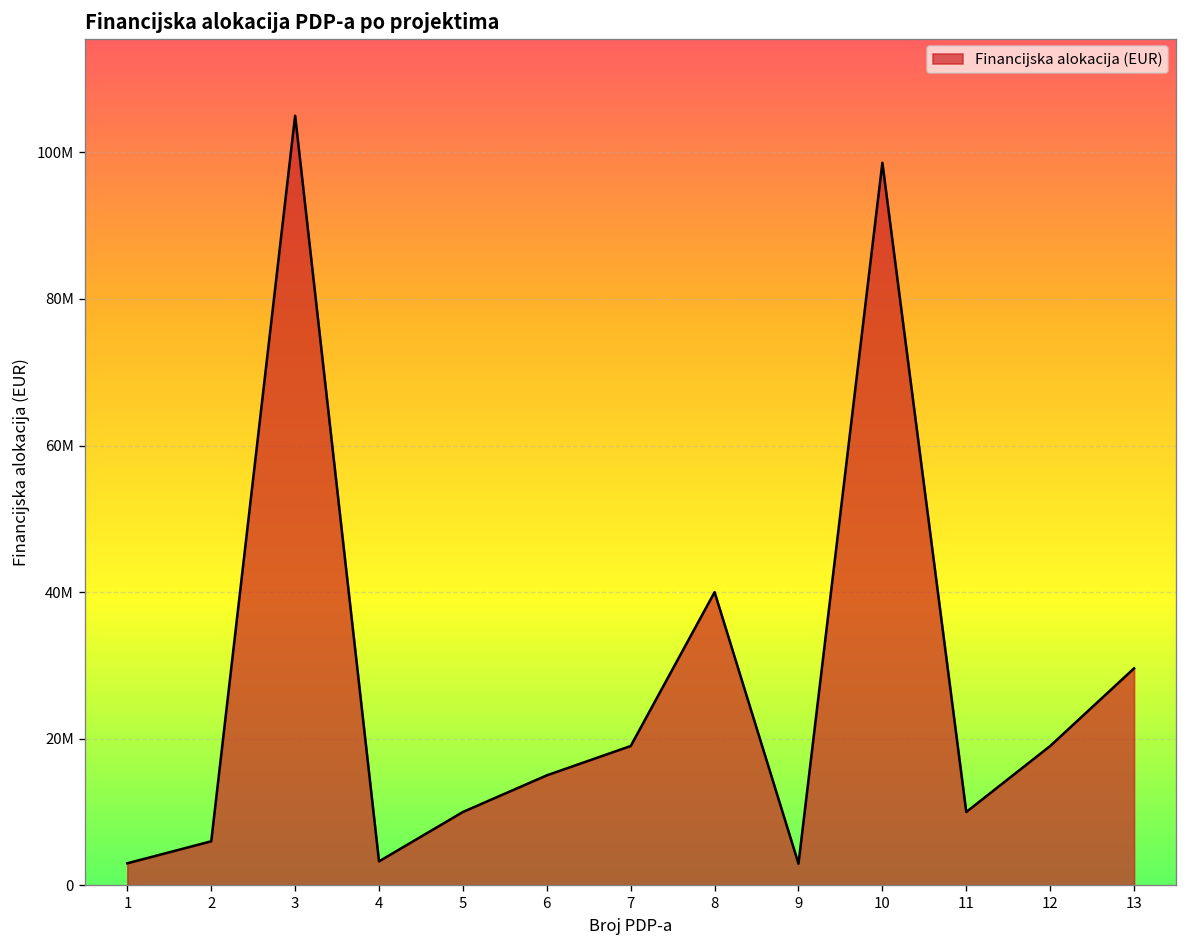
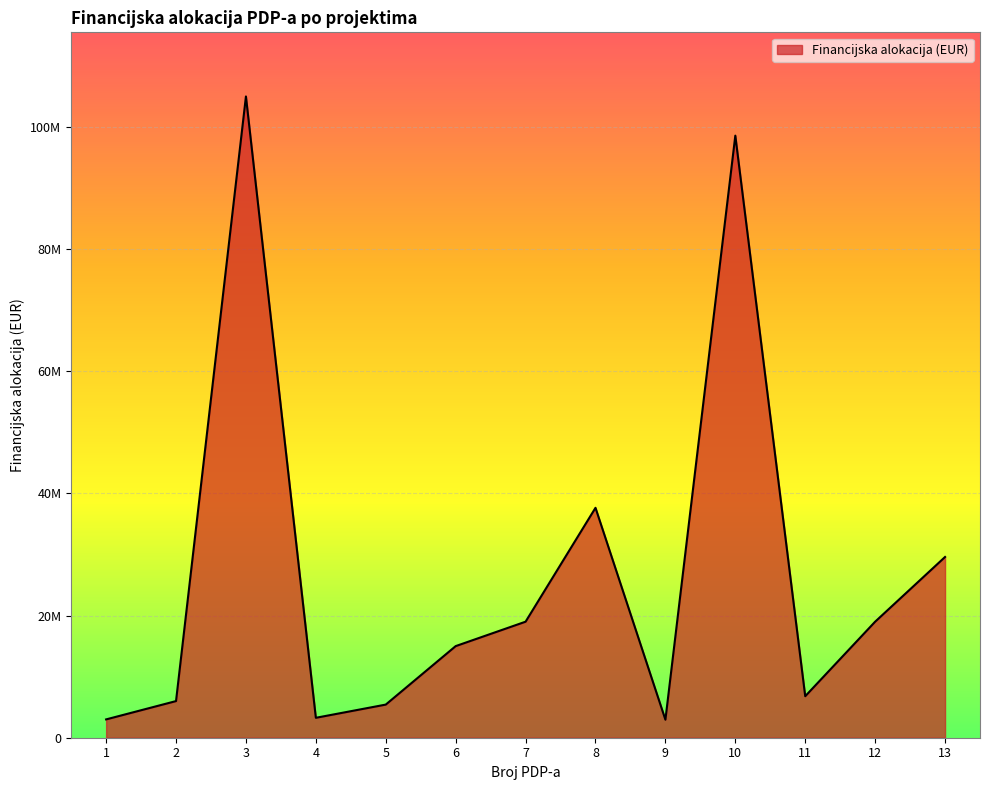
5: 10000000 -> 5000000
8: 40000000 -> 38000000
11: 10000000 -> 7000000
